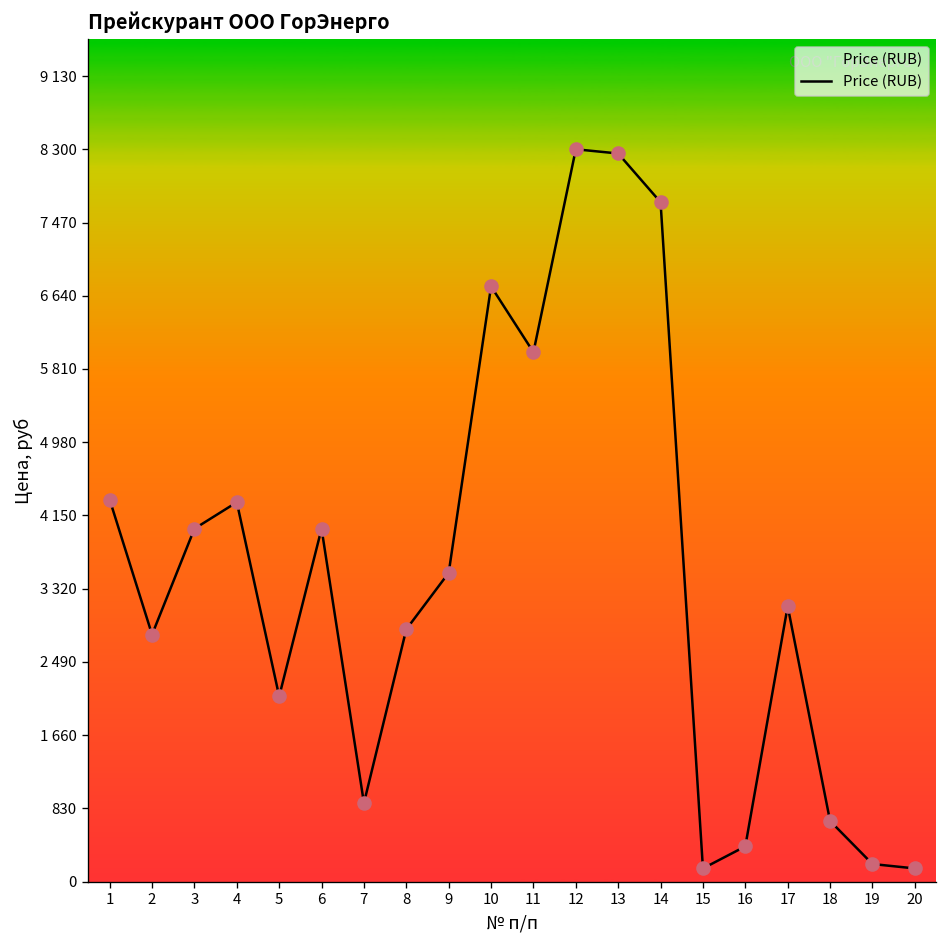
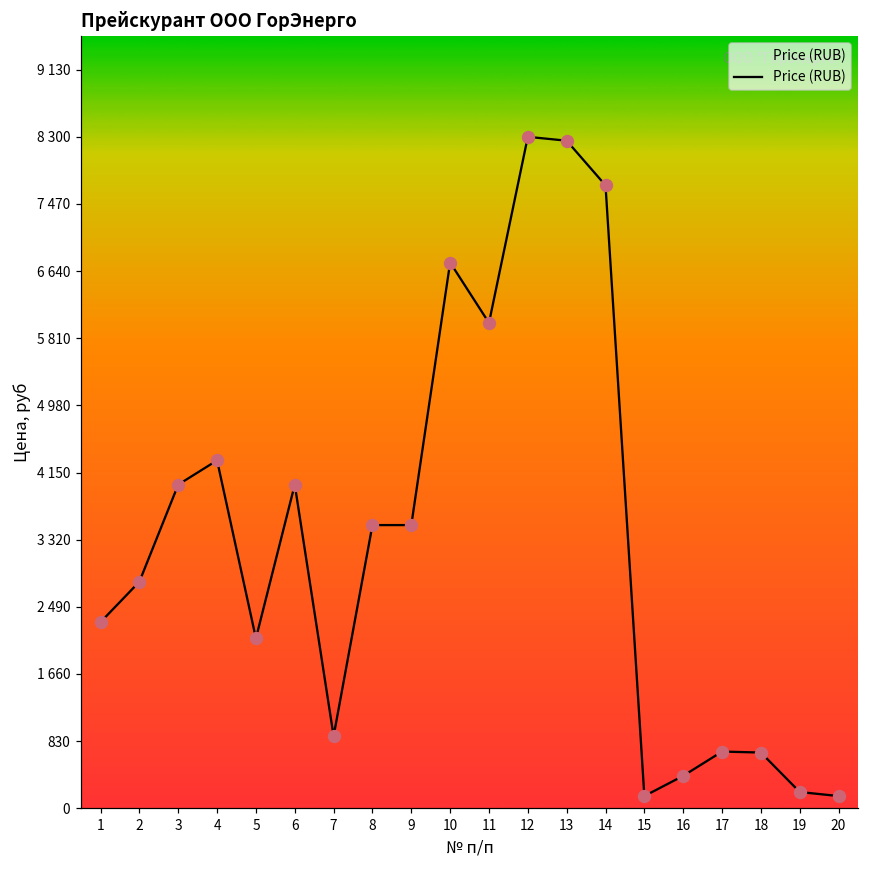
1: 4300 -> 2300
8: 2900 -> 3500
17: 3100 -> 700
